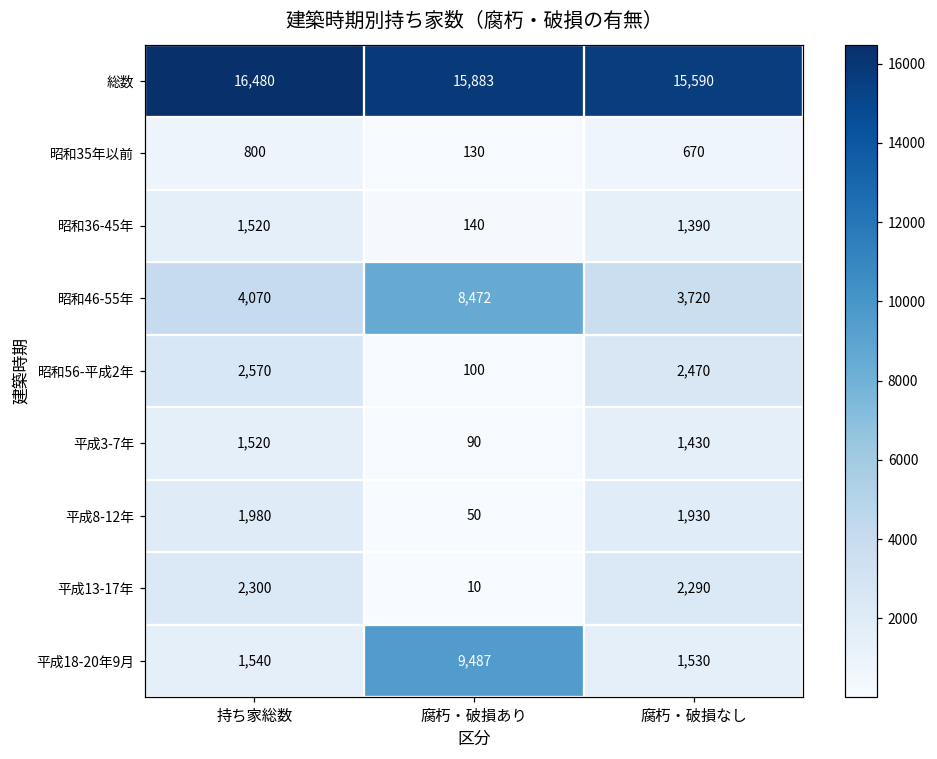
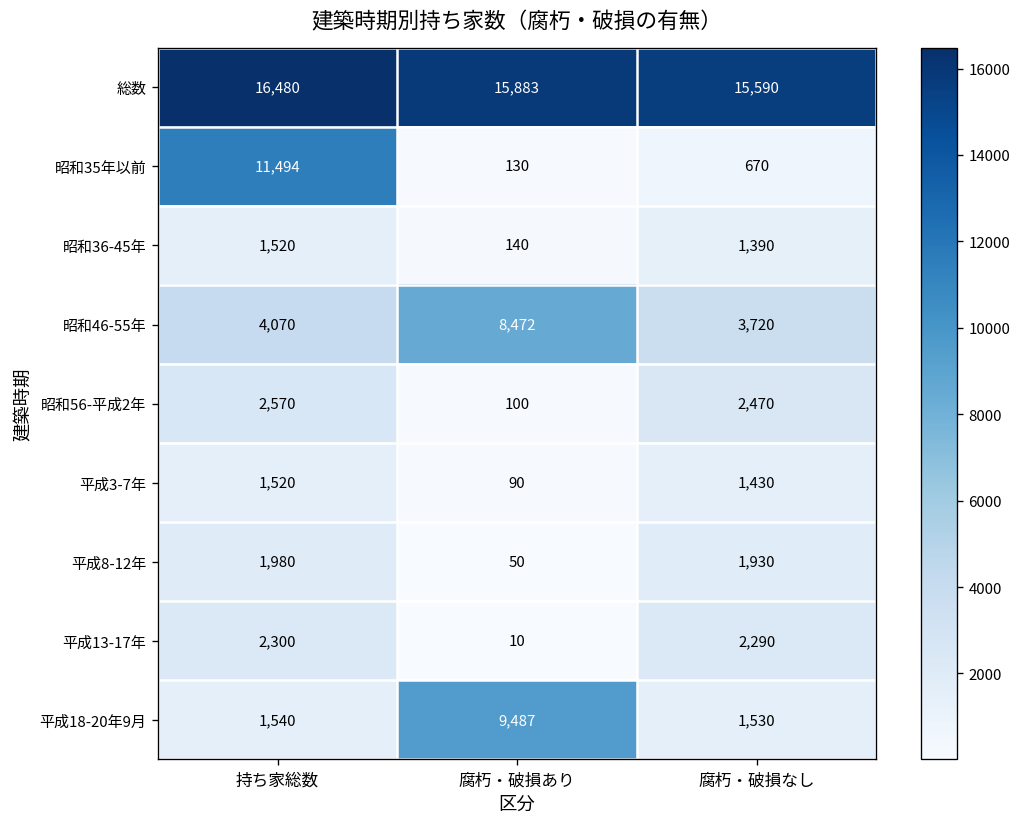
昭和35年以前, 持ち家総数: 800 -> 11,494
